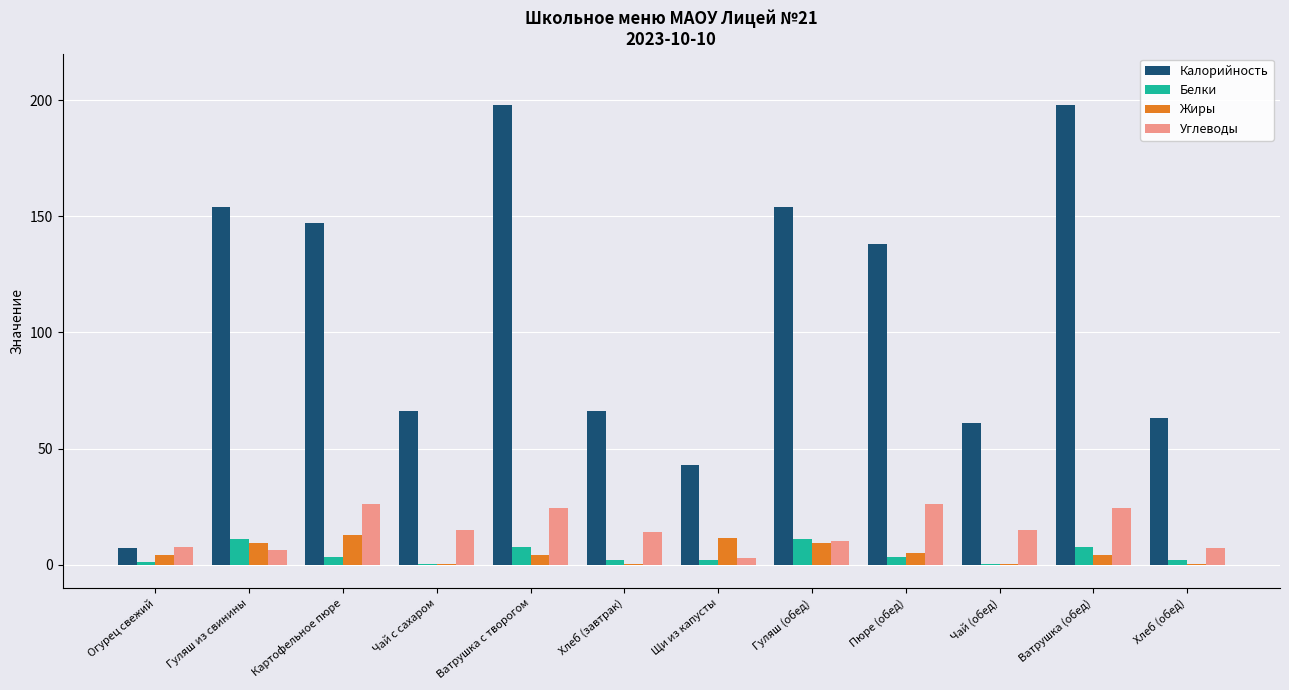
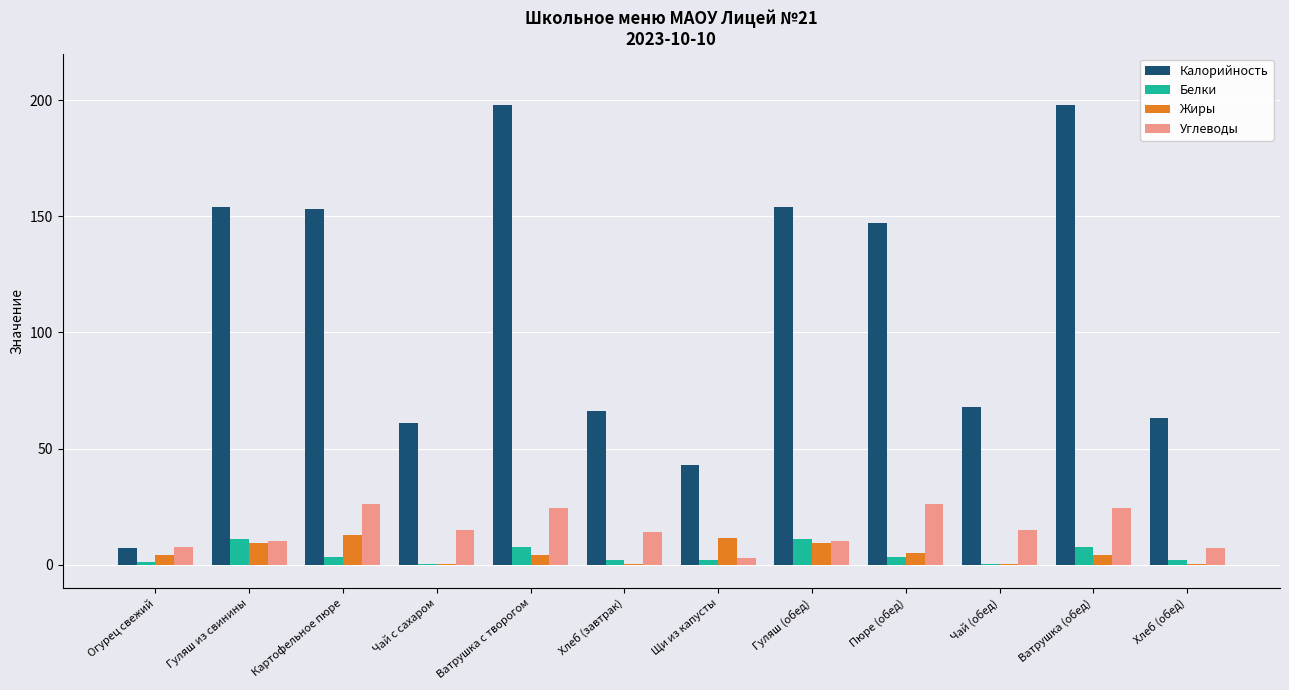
Углеводы, Гуляш из свинины: 6 -> 10
Калорийность, Картофельное пюре: 147 -> 153
Калорийность, Чай с сахаром: 66 -> 61
Калорийность, Пюре (обед): 138 -> 147
Калорийность, Чай (обед): 61 -> 68
